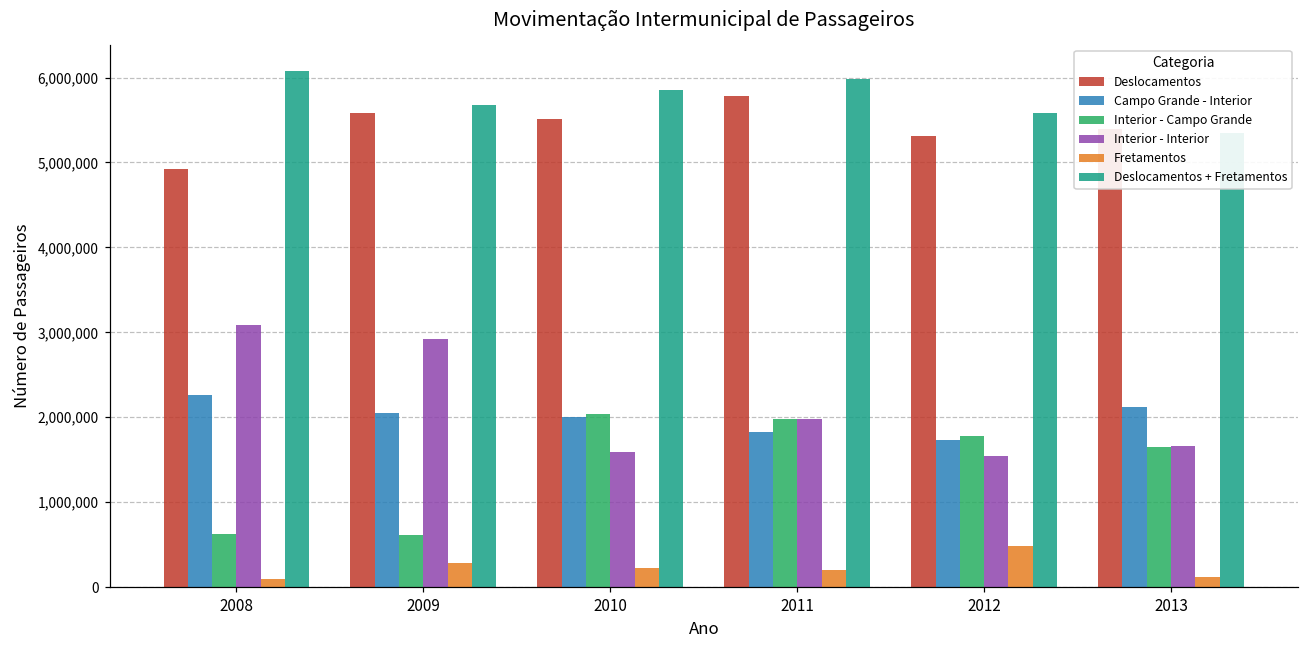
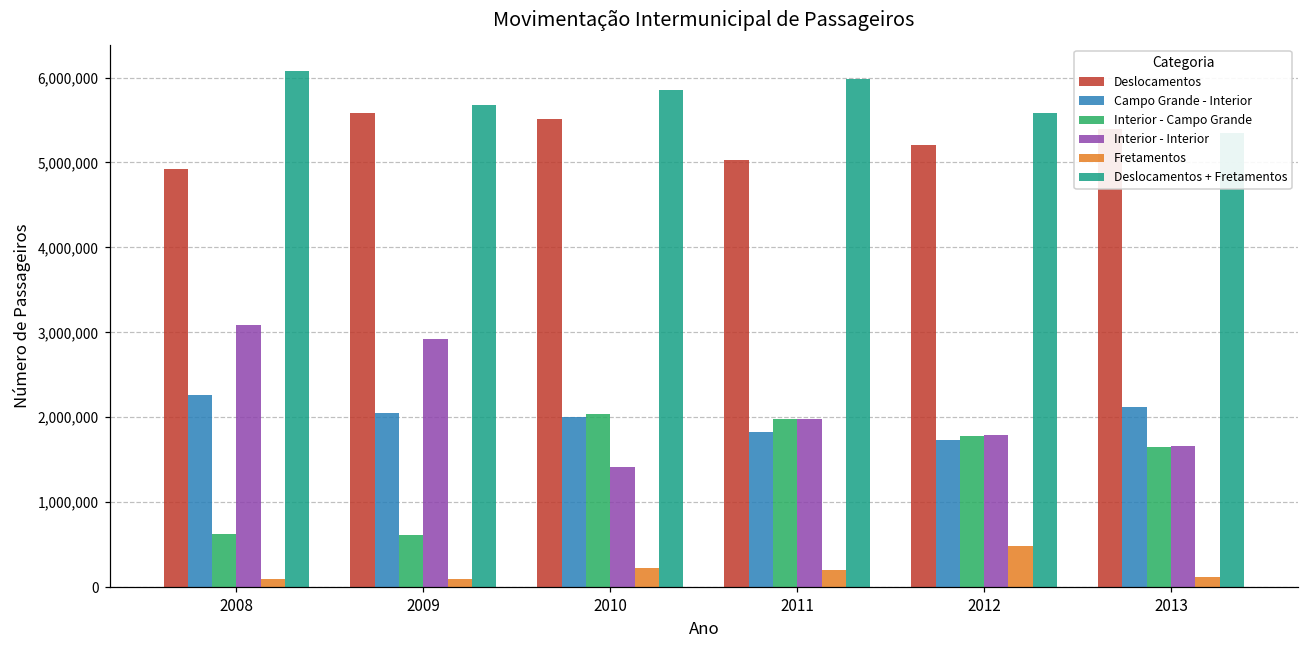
Fretamentos, 2009: 300,000 -> 100,000
Interior - Interior, 2010: 1,600,000 -> 1,400,000
Deslocamentos, 2011: 5,800,000 -> 5,000,000
Deslocamentos, 2012: 5,300,000 -> 5,200,000
Interior - Interior, 2012: 1,500,000 -> 1,800,000
